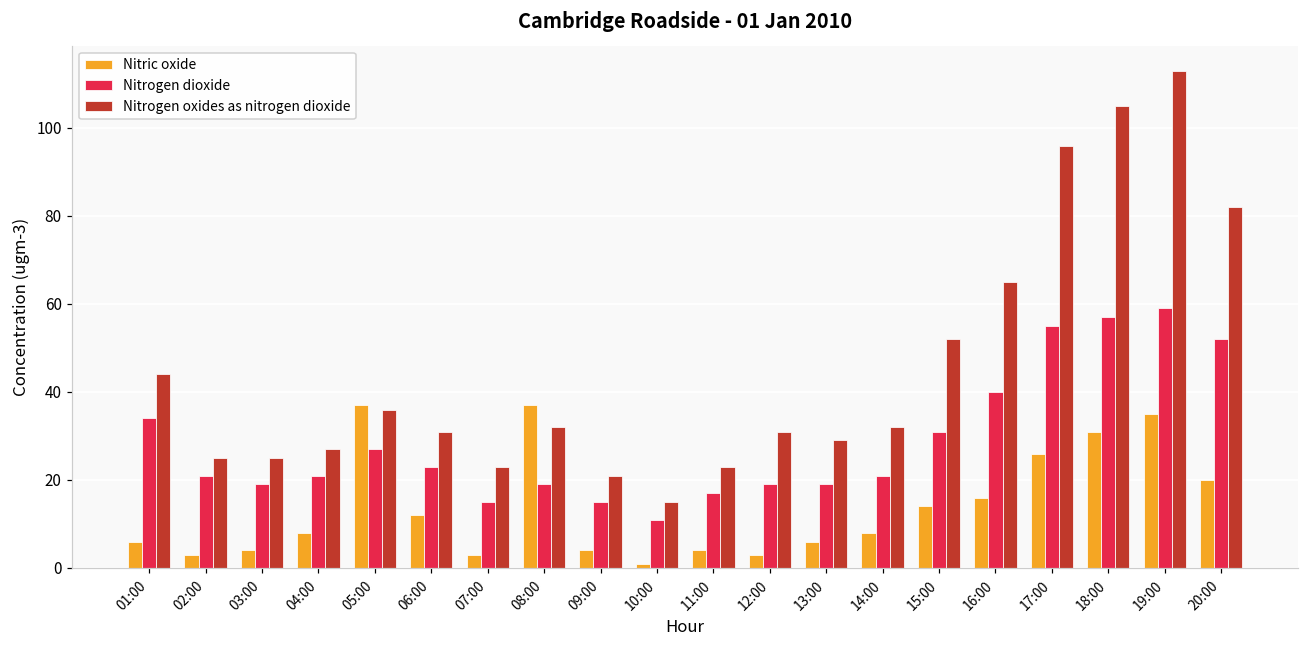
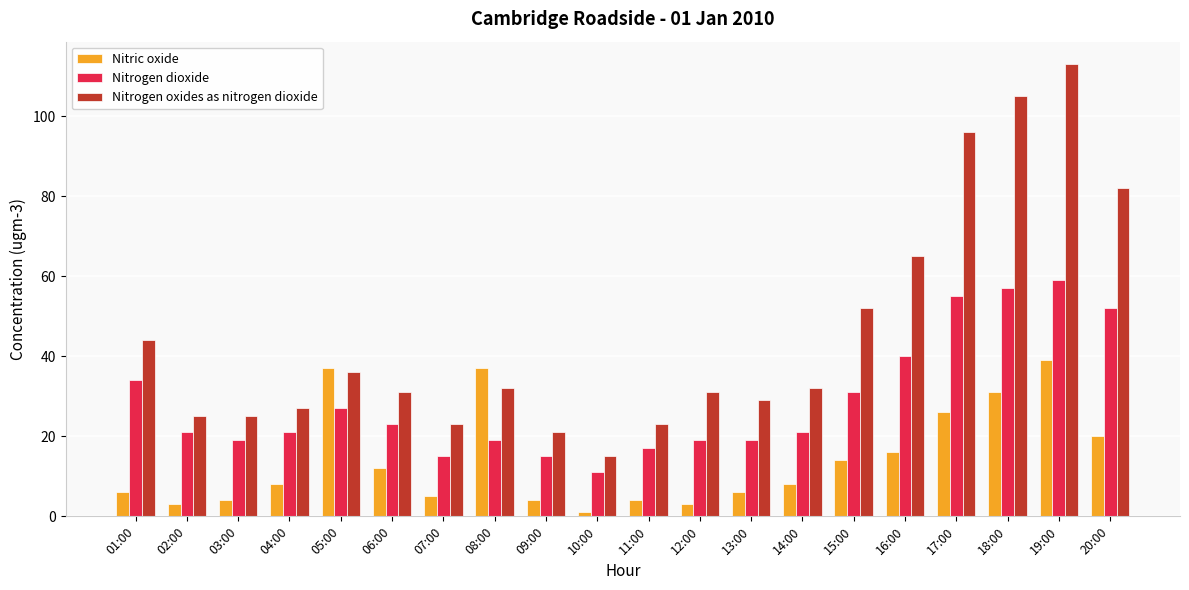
Nitric oxide, 07:00: 3 -> 5
Nitric oxide, 19:00: 35 -> 39
